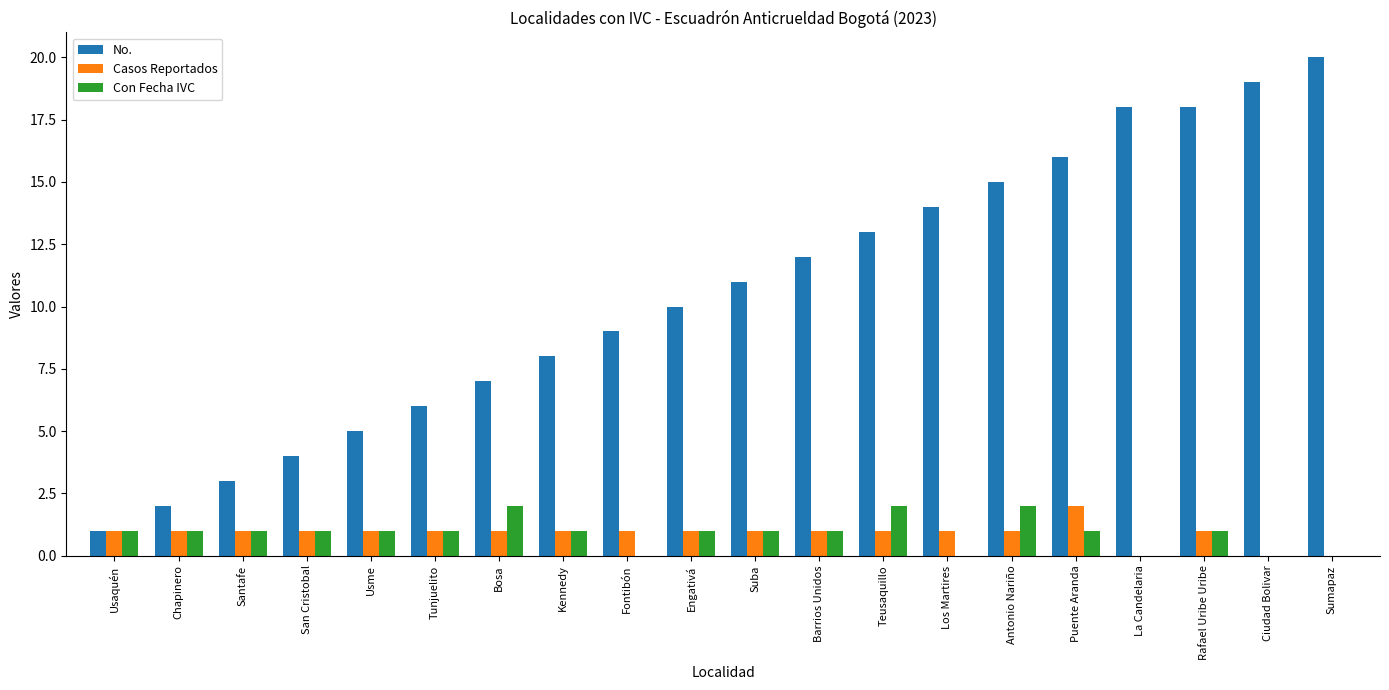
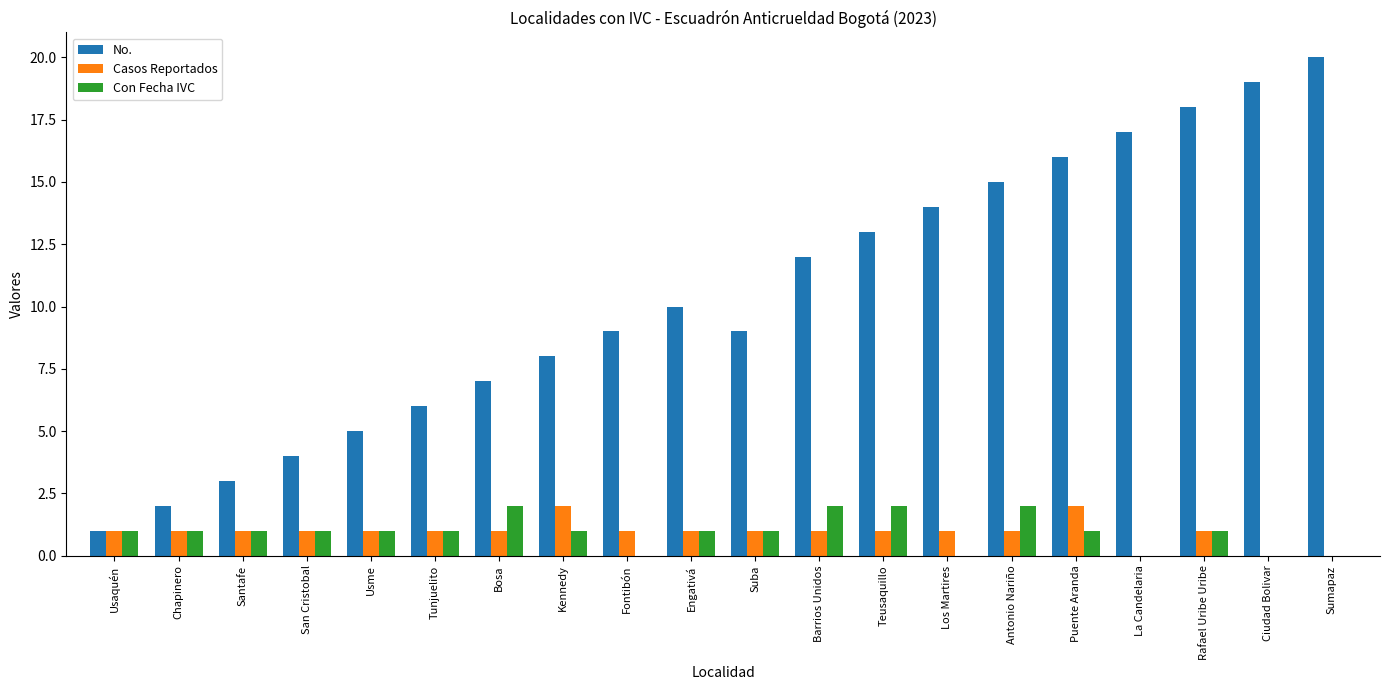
Casos Reportados, Kennedy: 1 -> 2
No., Suba: 11 -> 9
Con Fecha IVC, Barrios Unidos: 1 -> 2
No., La Candelaria: 18 -> 17
